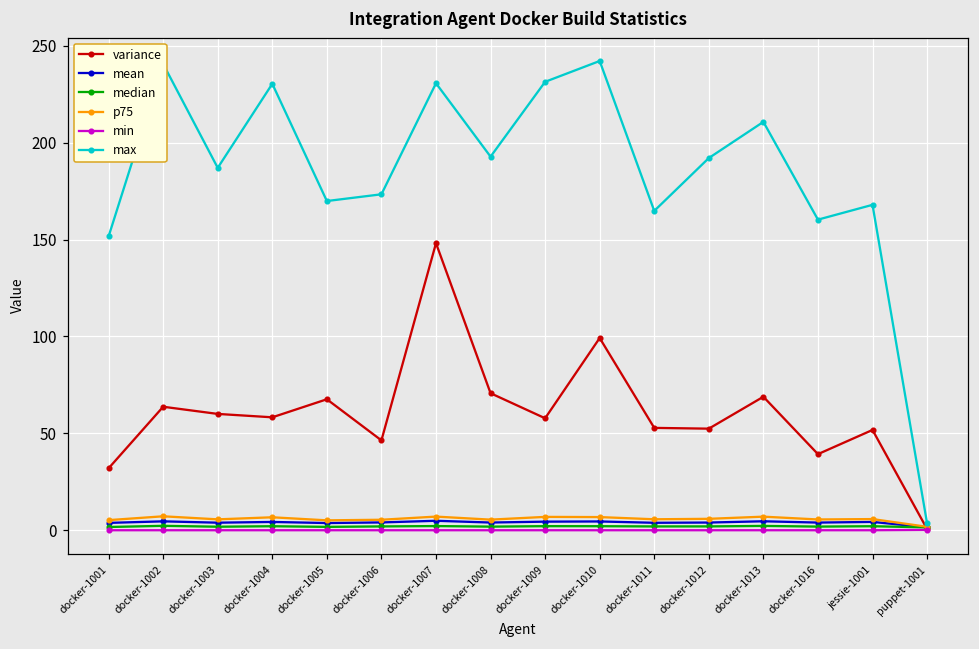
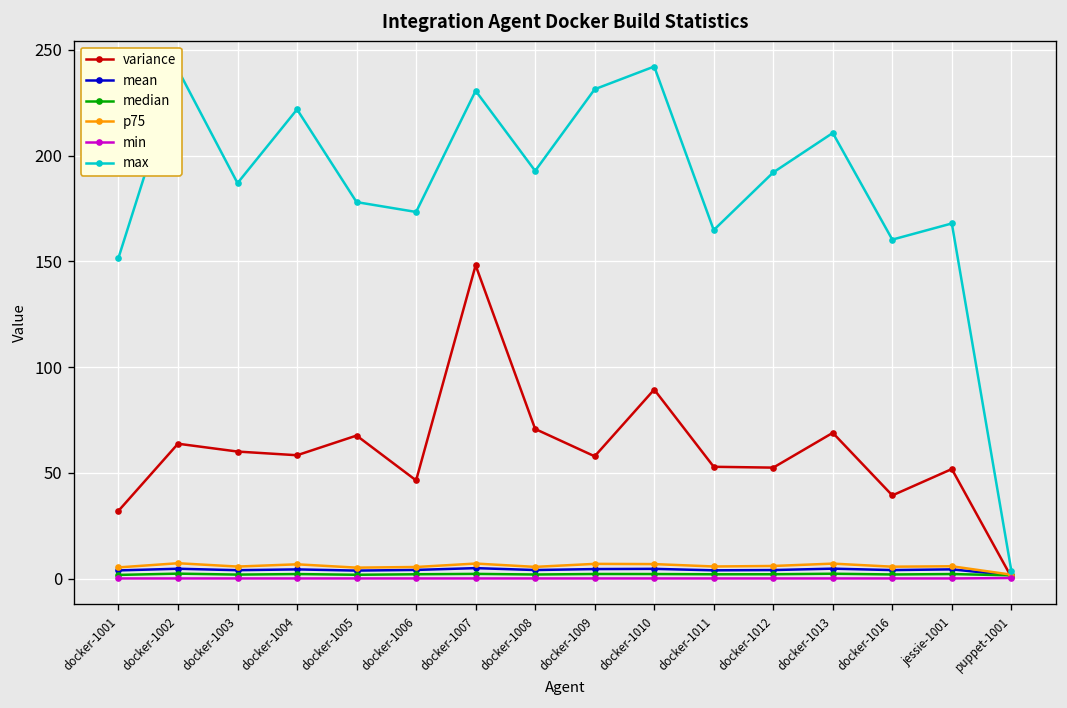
max, docker-1004: 230 -> 222
max, docker-1005: 170 -> 178
variance, docker-1010: 99 -> 89
